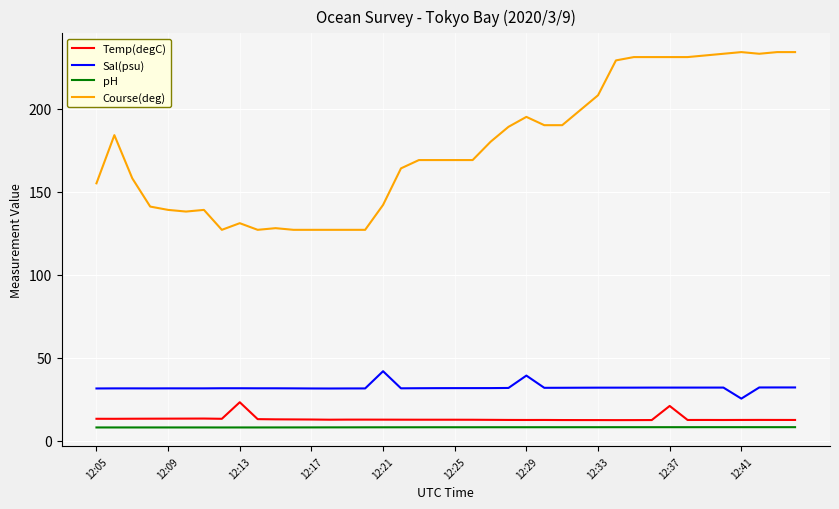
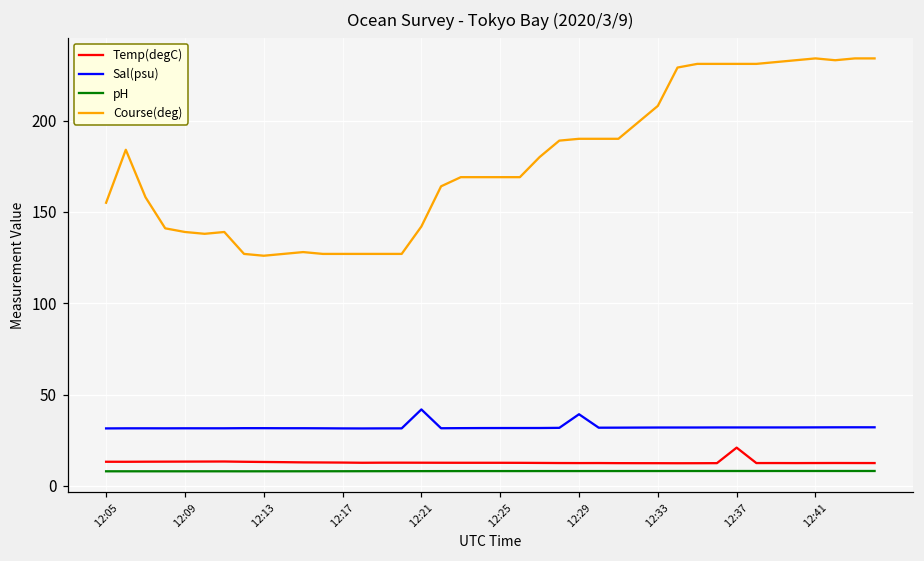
Temp(degC), 12:13: 23 -> 13
Course(deg), 12:13: 131 -> 126
Course(deg), 12:29: 195 -> 190
Sal(psu), 12:41: 25 -> 32
